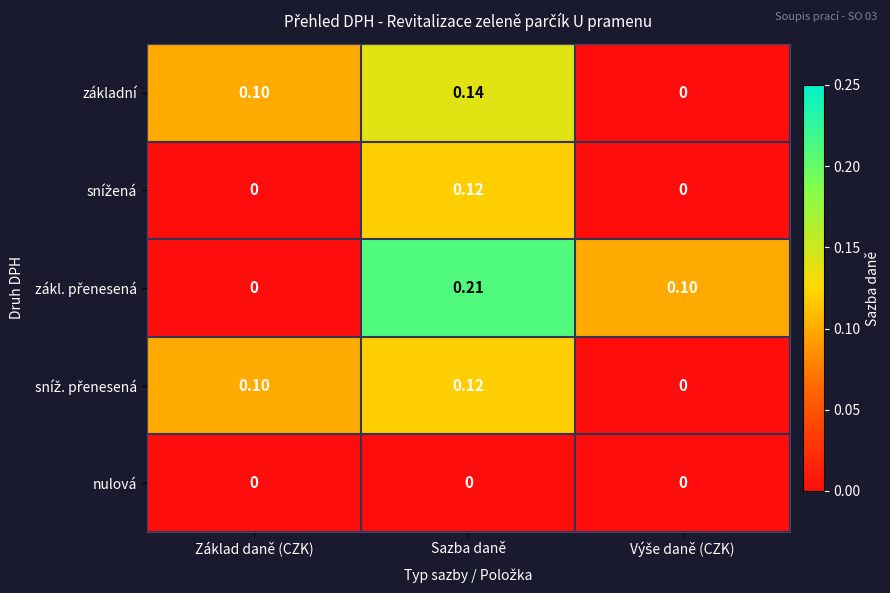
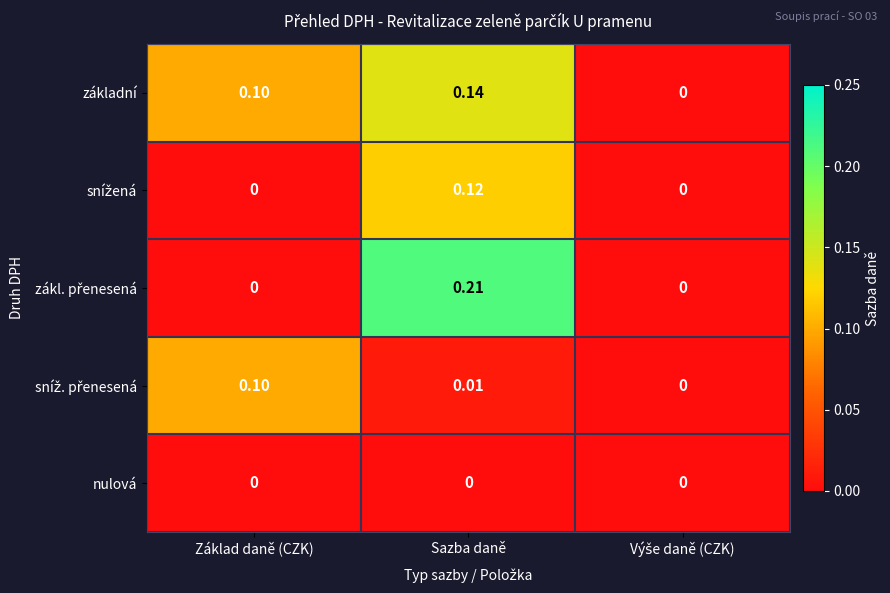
zákl. přenesená, Výše daně (CZK): 0.10 -> 0
sníž. přenesená, Sazba daně: 0.12 -> 0.01
